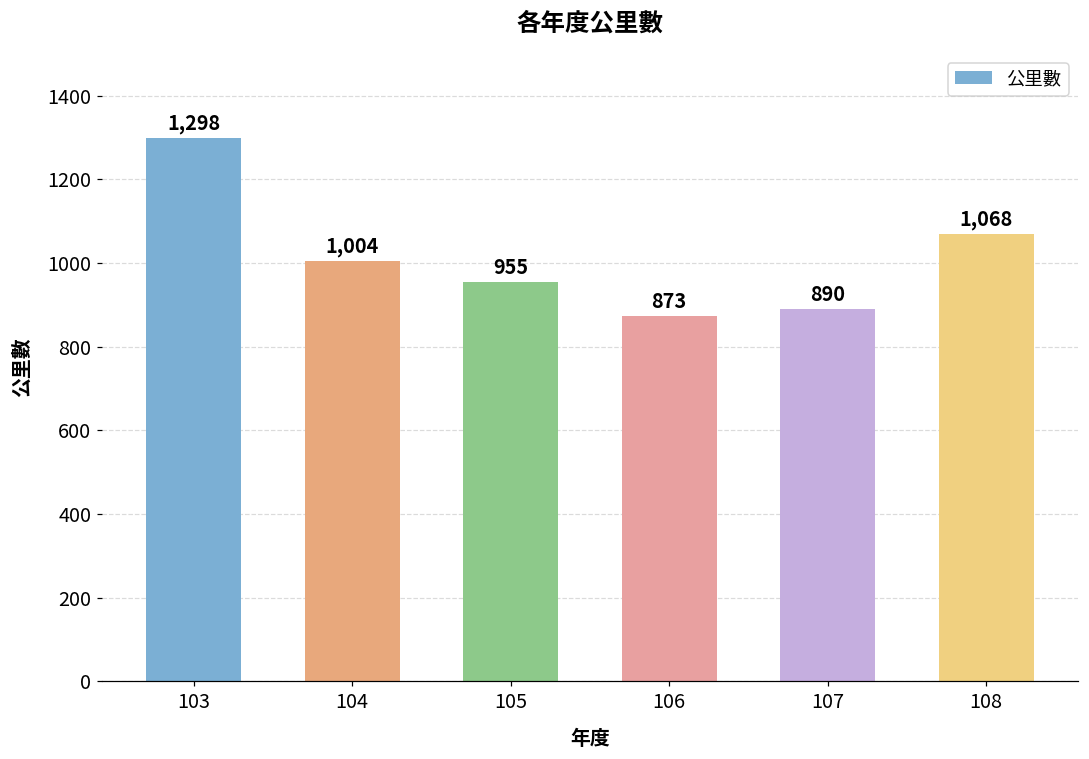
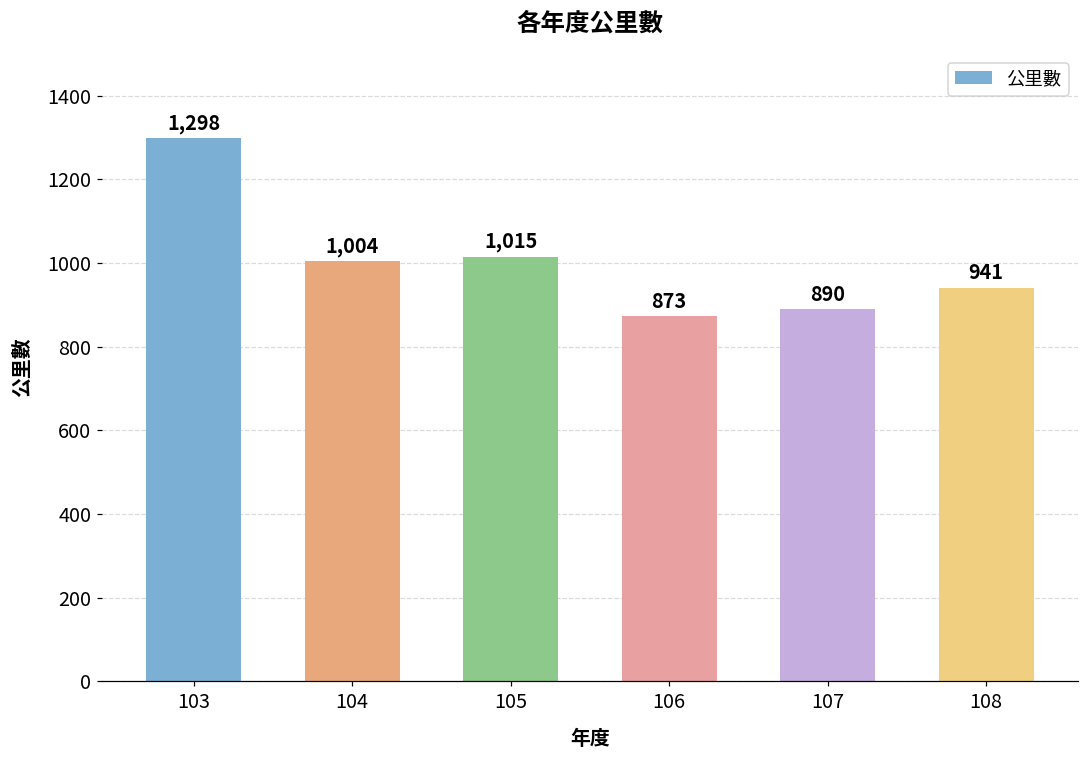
105: 955 -> 1,015
108: 1,068 -> 941
